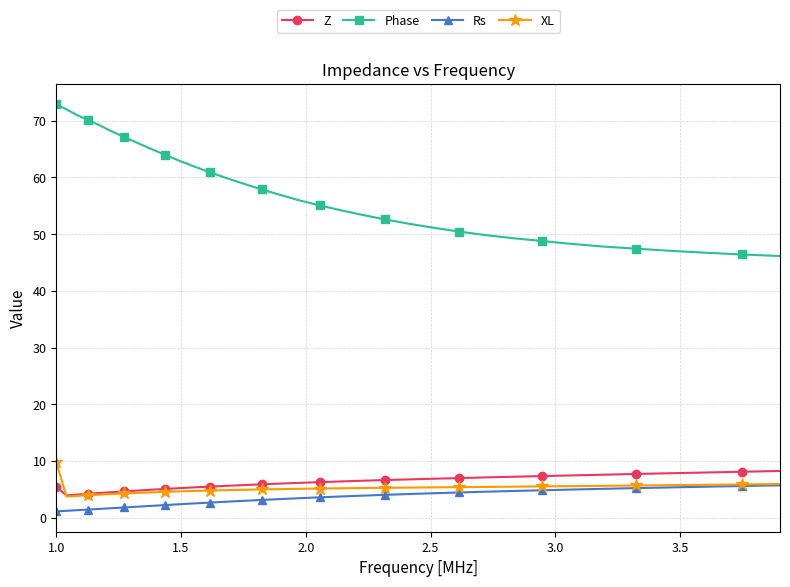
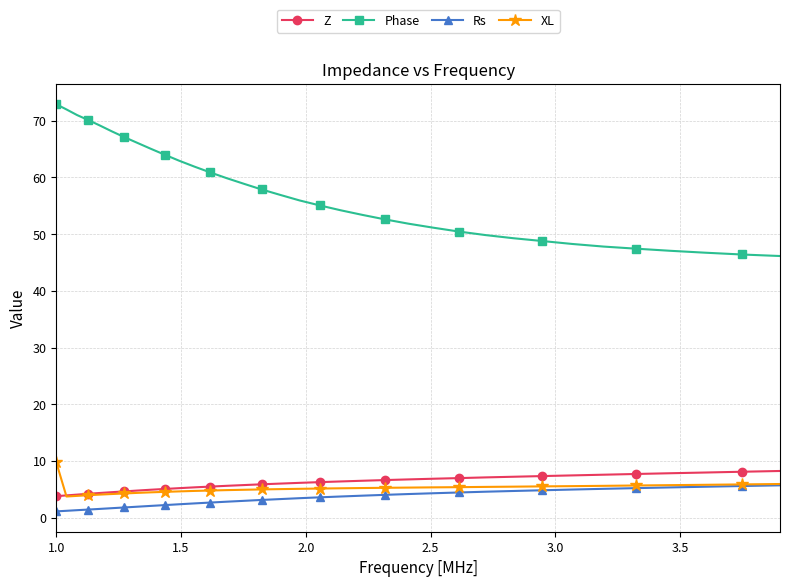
Z, 1.0: 5 -> 4
